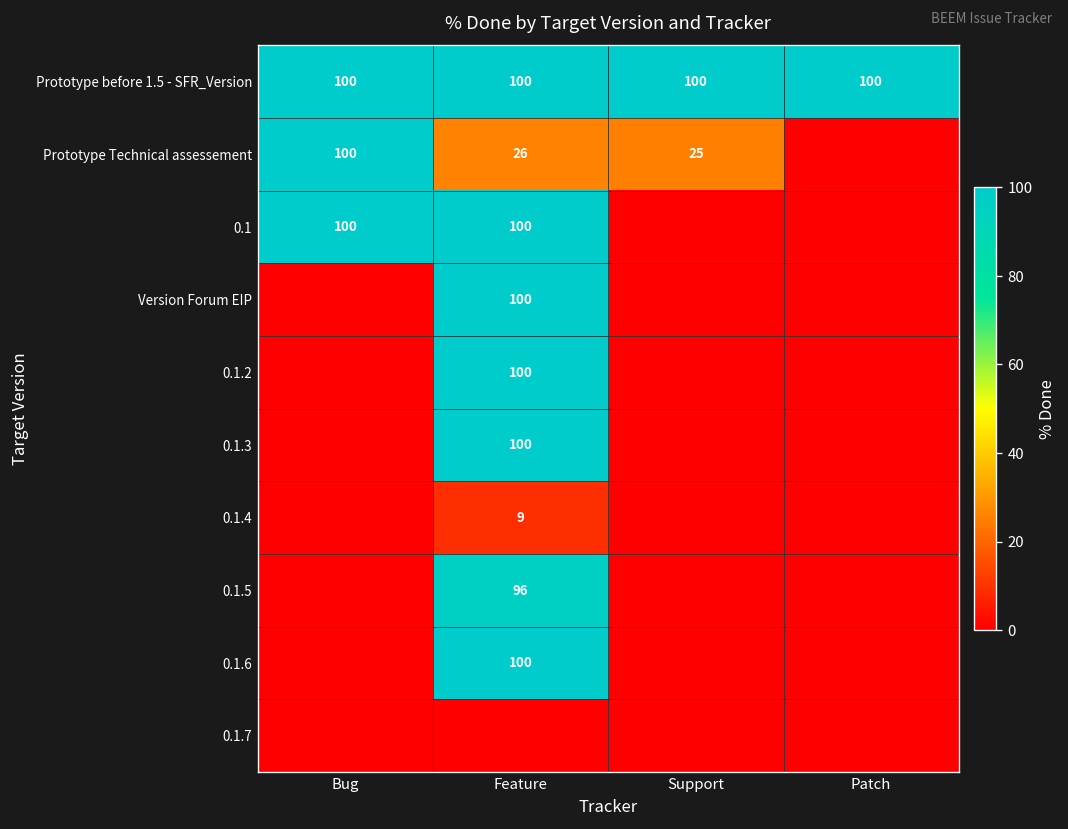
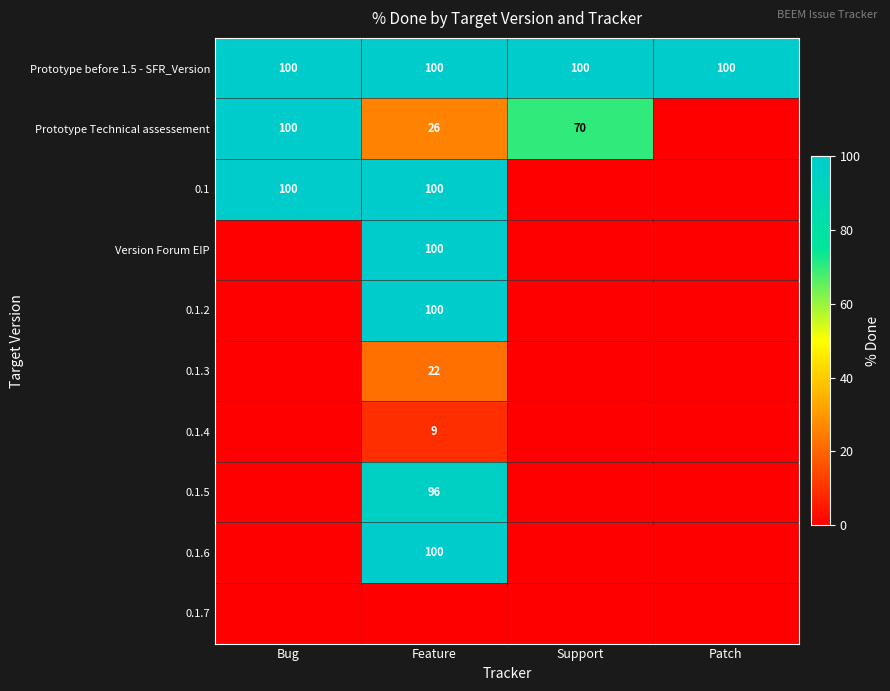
Prototype Technical assessement, Support: 25 -> 70
0.1.3, Feature: 100 -> 22
